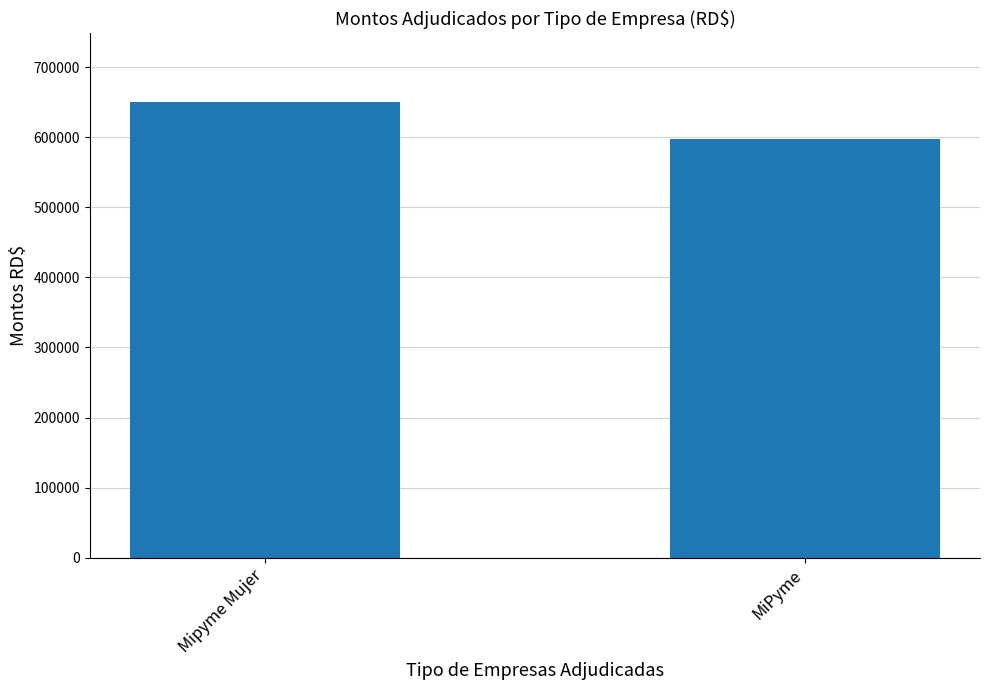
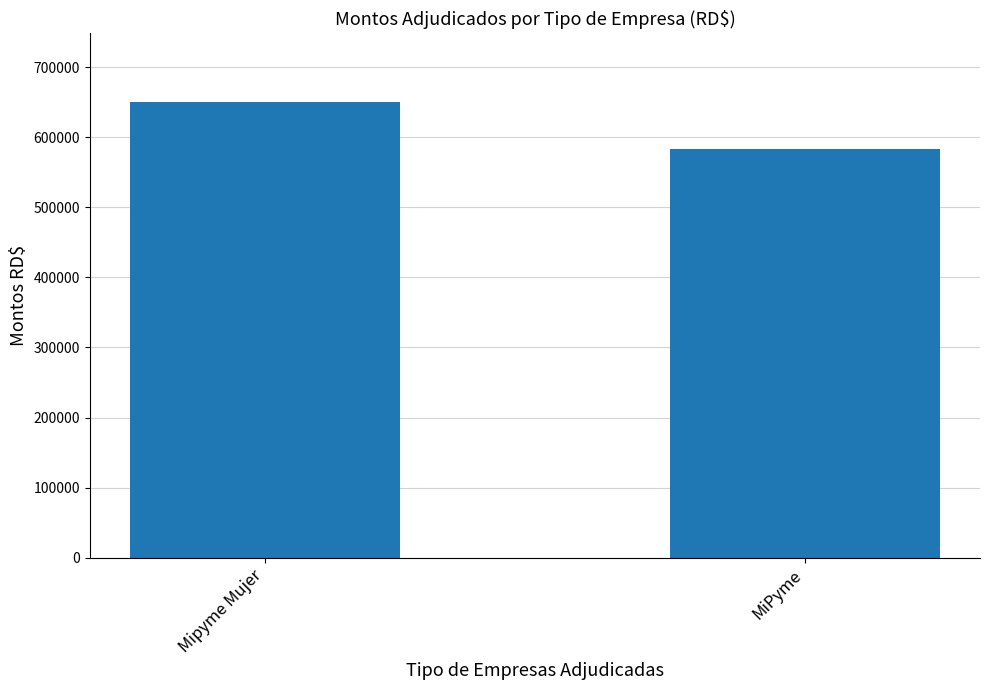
MiPyme: 600000 -> 580000
